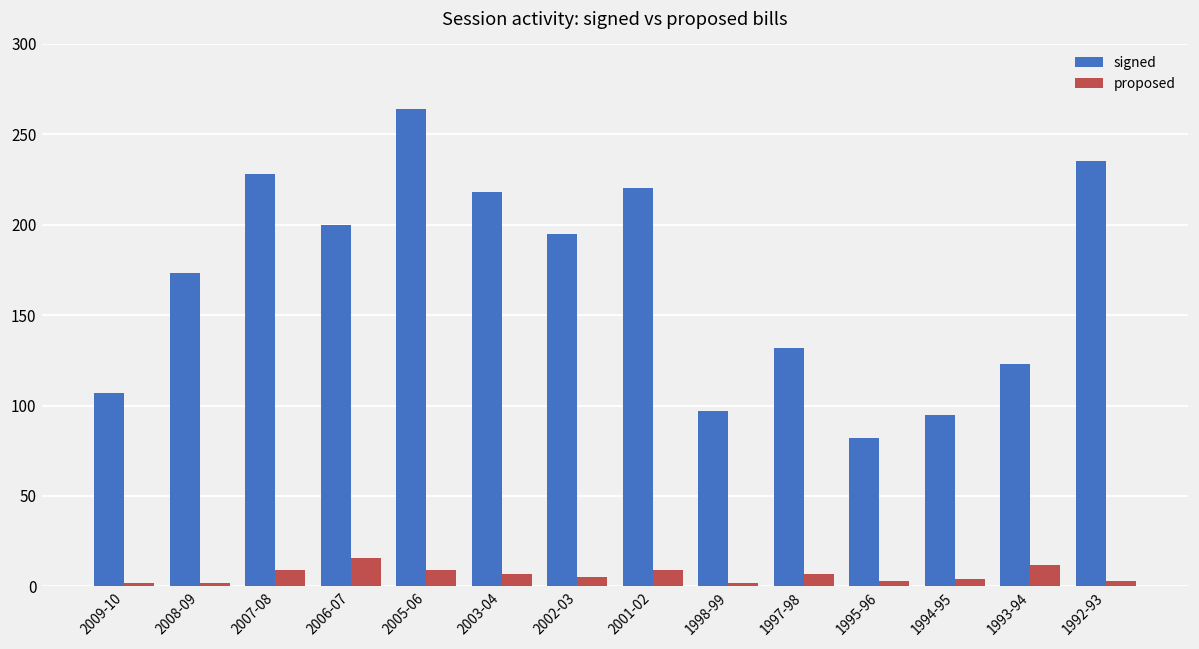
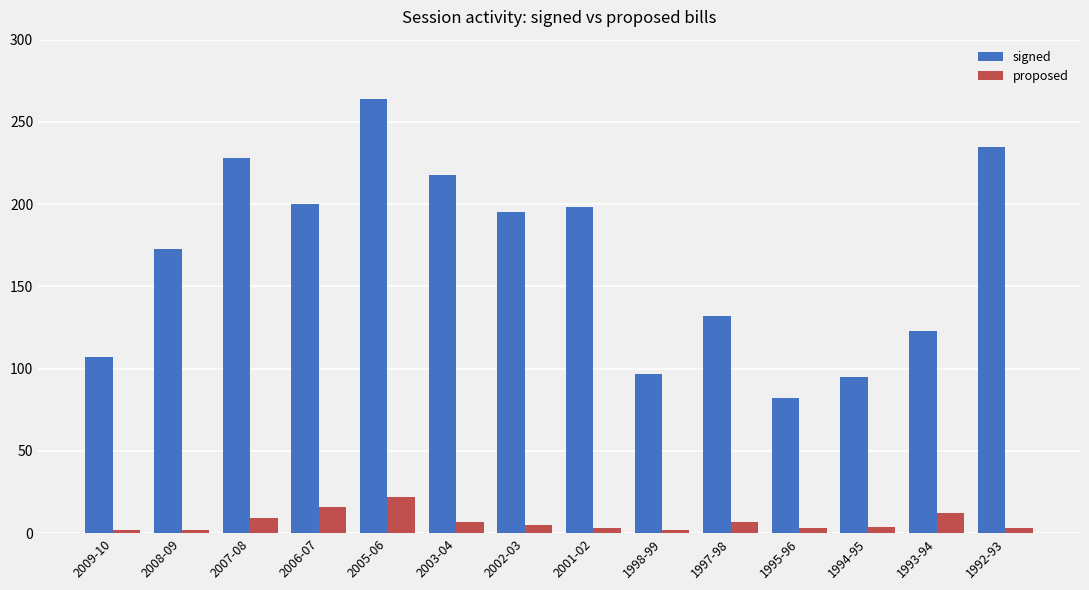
proposed, 2005-06: 9 -> 22
signed, 2001-02: 220 -> 198
proposed, 2001-02: 9 -> 3
